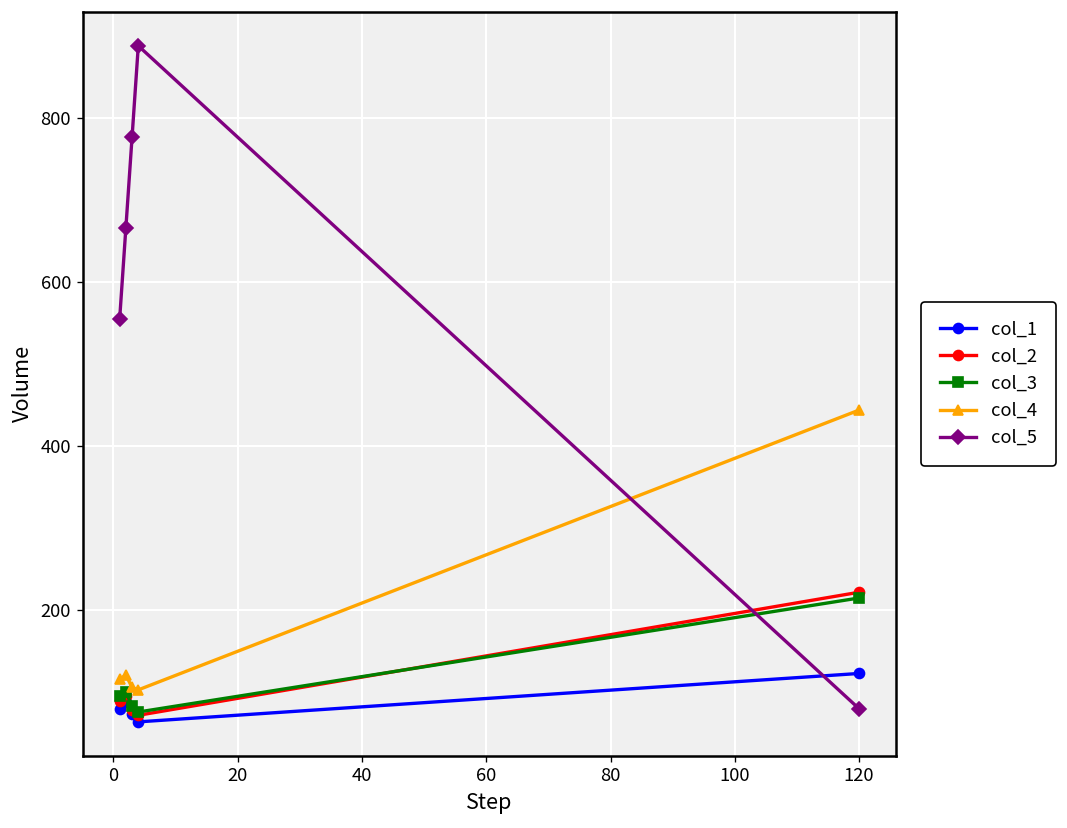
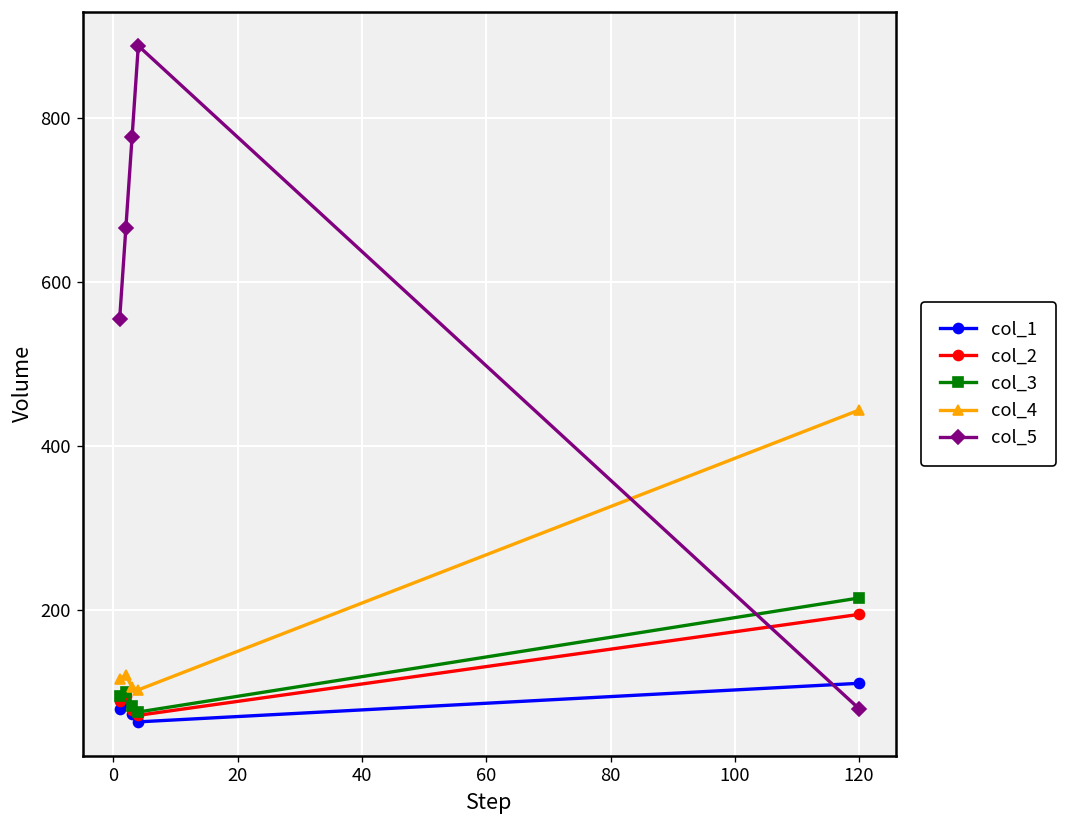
col_1, 120: 120 -> 110
col_2, 120: 220 -> 200
